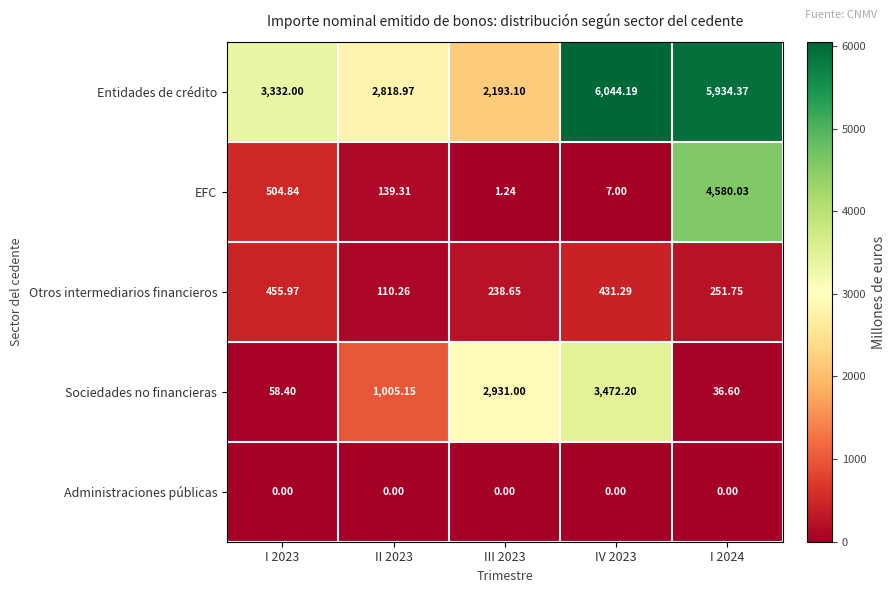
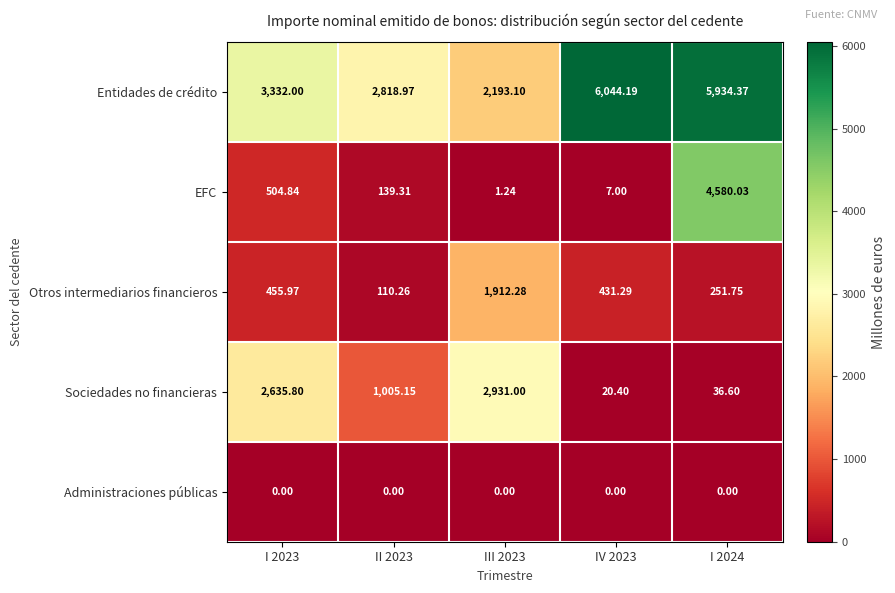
Otros intermediarios financieros, III 2023: 238.65 -> 1,912.28
Sociedades no financieras, I 2023: 58.40 -> 2,635.80
Sociedades no financieras, IV 2023: 3,472.20 -> 20.40
